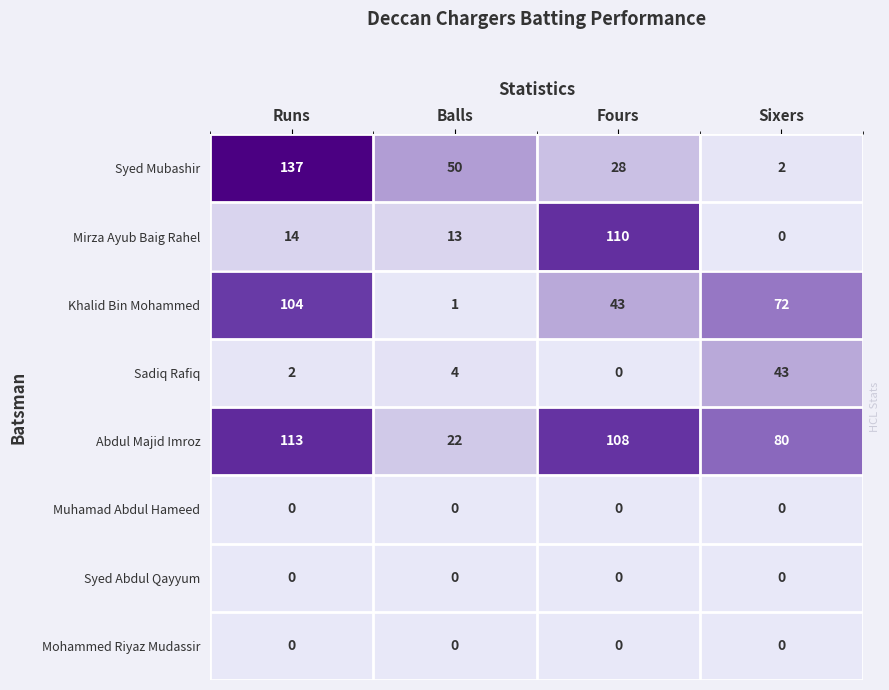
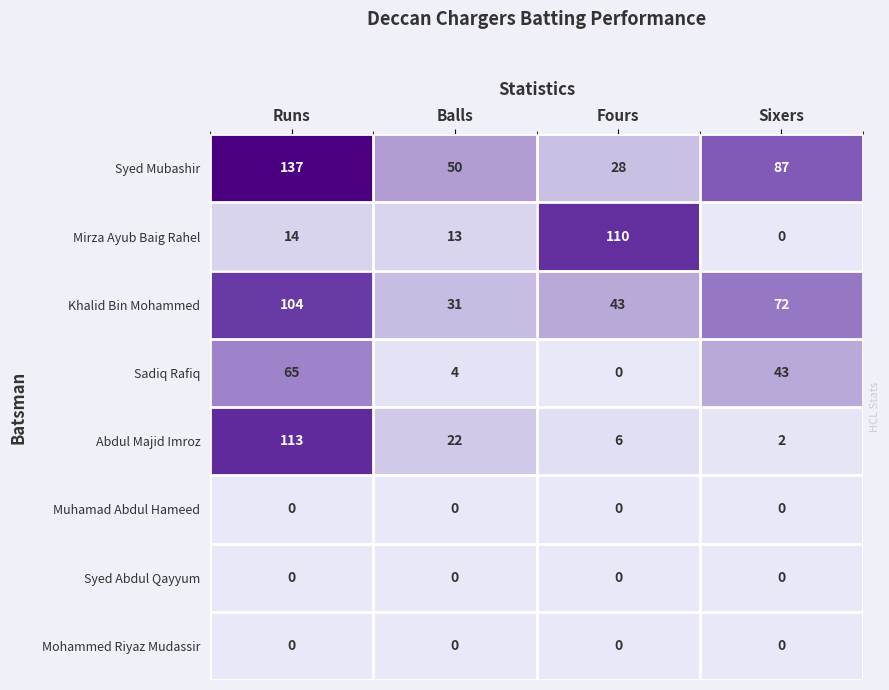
Syed Mubashir, Sixers: 2 -> 87
Khalid Bin Mohammed, Balls: 1 -> 31
Sadiq Rafiq, Runs: 2 -> 65
Abdul Majid Imroz, Fours: 108 -> 6
Abdul Majid Imroz, Sixers: 80 -> 2
